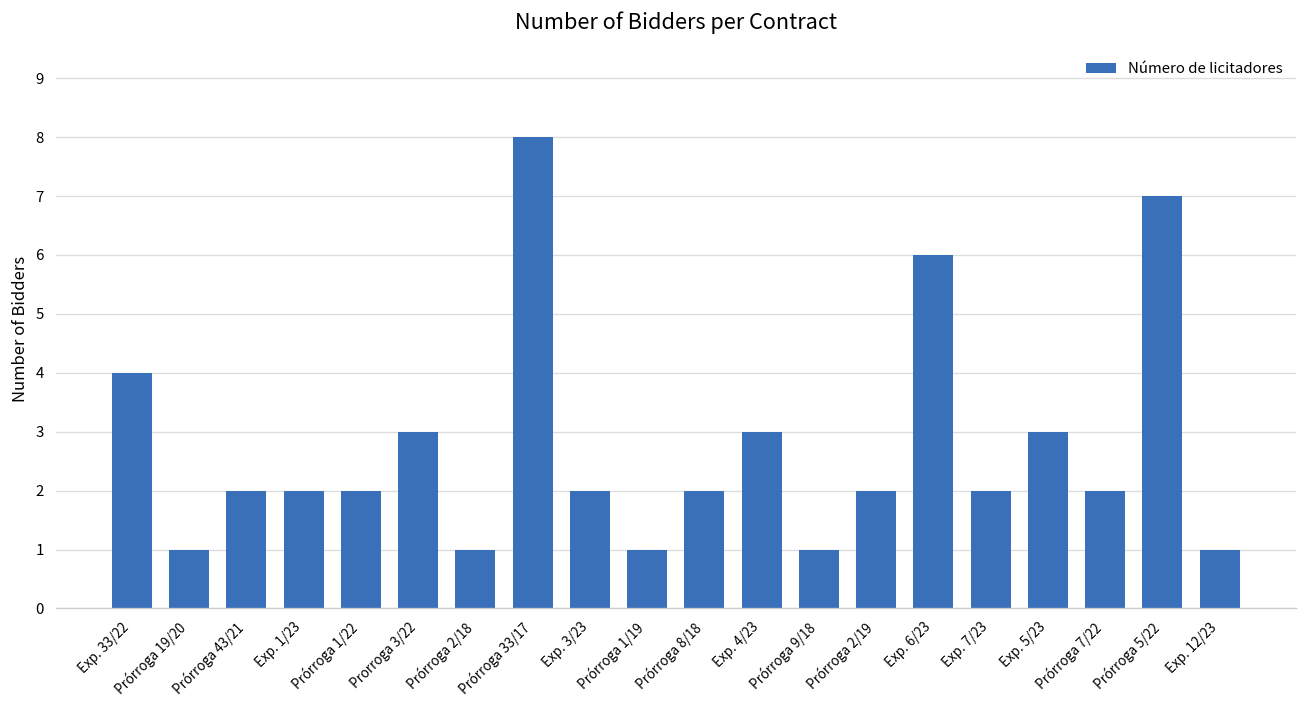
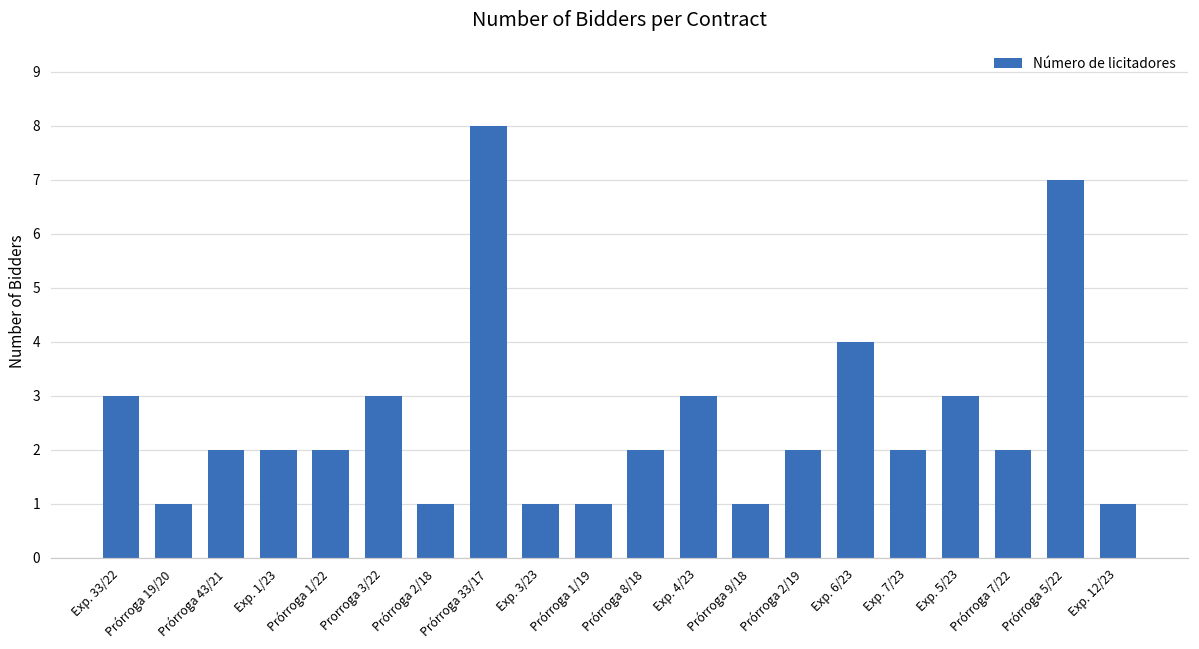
Exp. 33/22: 4 -> 3
Exp. 3/23: 2 -> 1
Exp. 6/23: 6 -> 4
